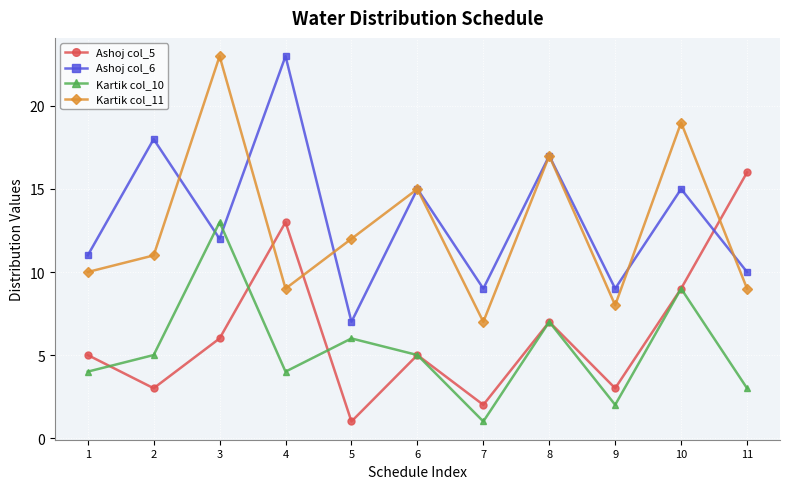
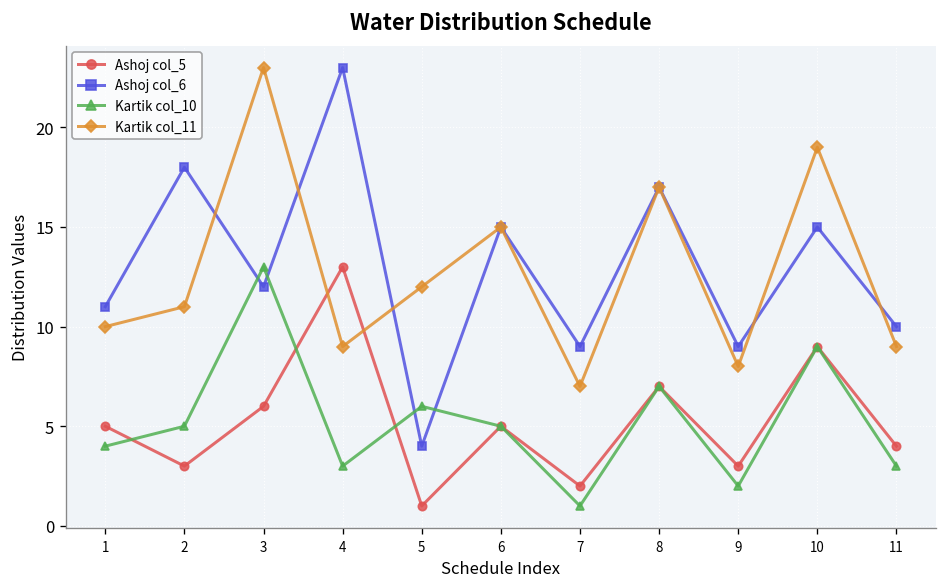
Kartik col_10, 4: 4 -> 3
Ashoj col_6, 5: 7 -> 4
Ashoj col_5, 11: 16 -> 4
